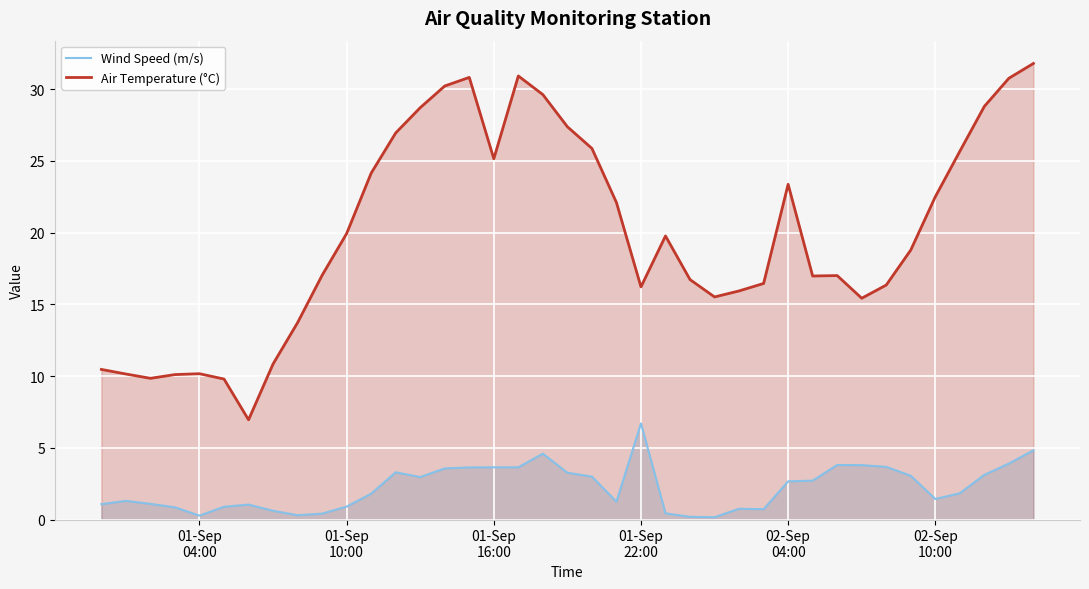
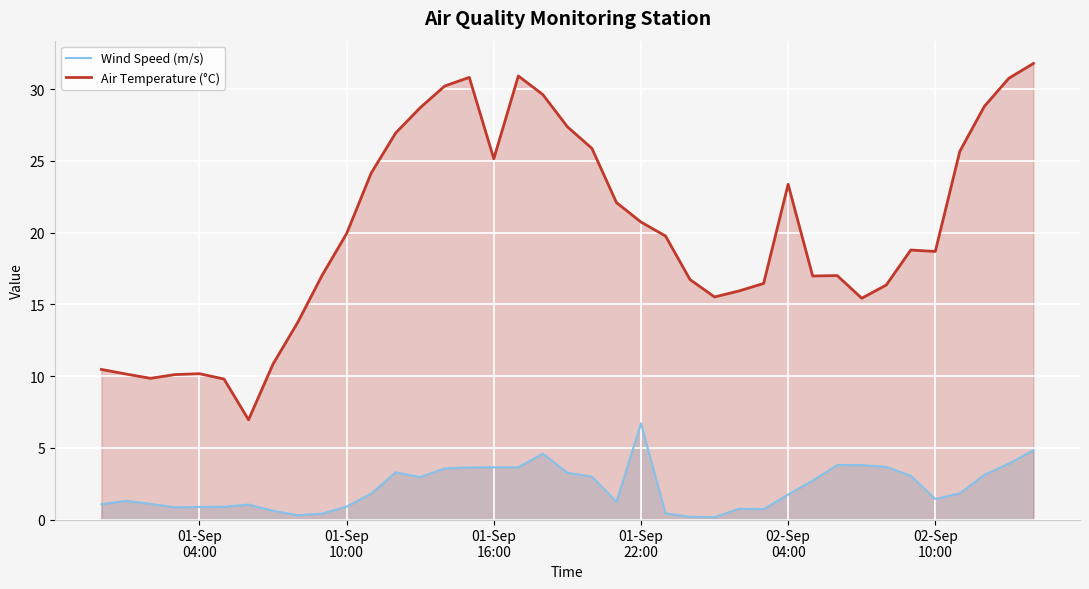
Wind Speed (m/s), 01-Sep 04:00: 0.3 -> 0.9
Air Temperature (°C), 01-Sep 22:00: 16.2 -> 20.7
Wind Speed (m/s), 02-Sep 04:00: 2.7 -> 1.7
Air Temperature (°C), 02-Sep 10:00: 22.5 -> 18.7
